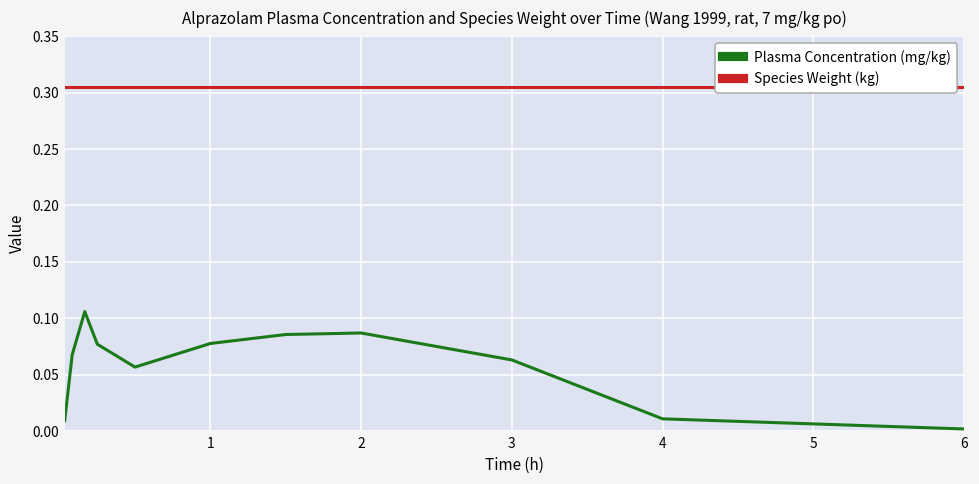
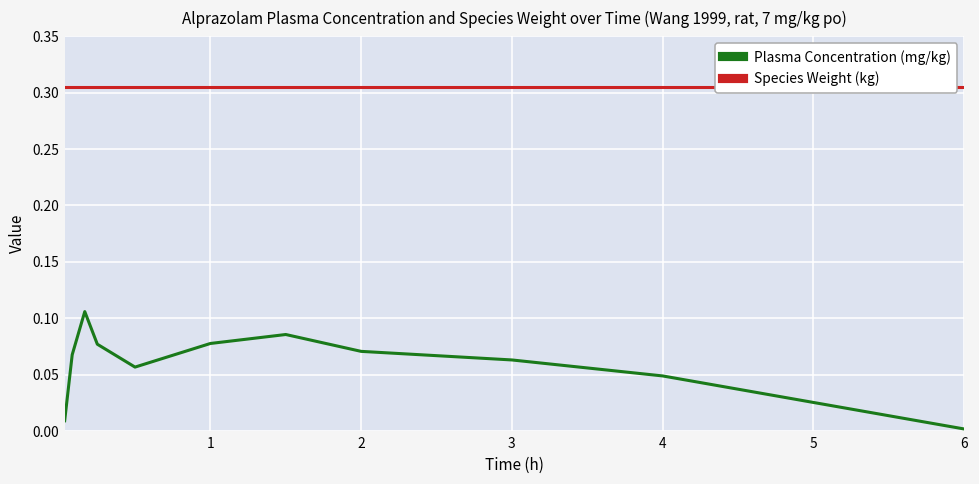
Plasma Concentration (mg/kg), 2: 0.087 -> 0.071
Plasma Concentration (mg/kg), 4: 0.011 -> 0.049
